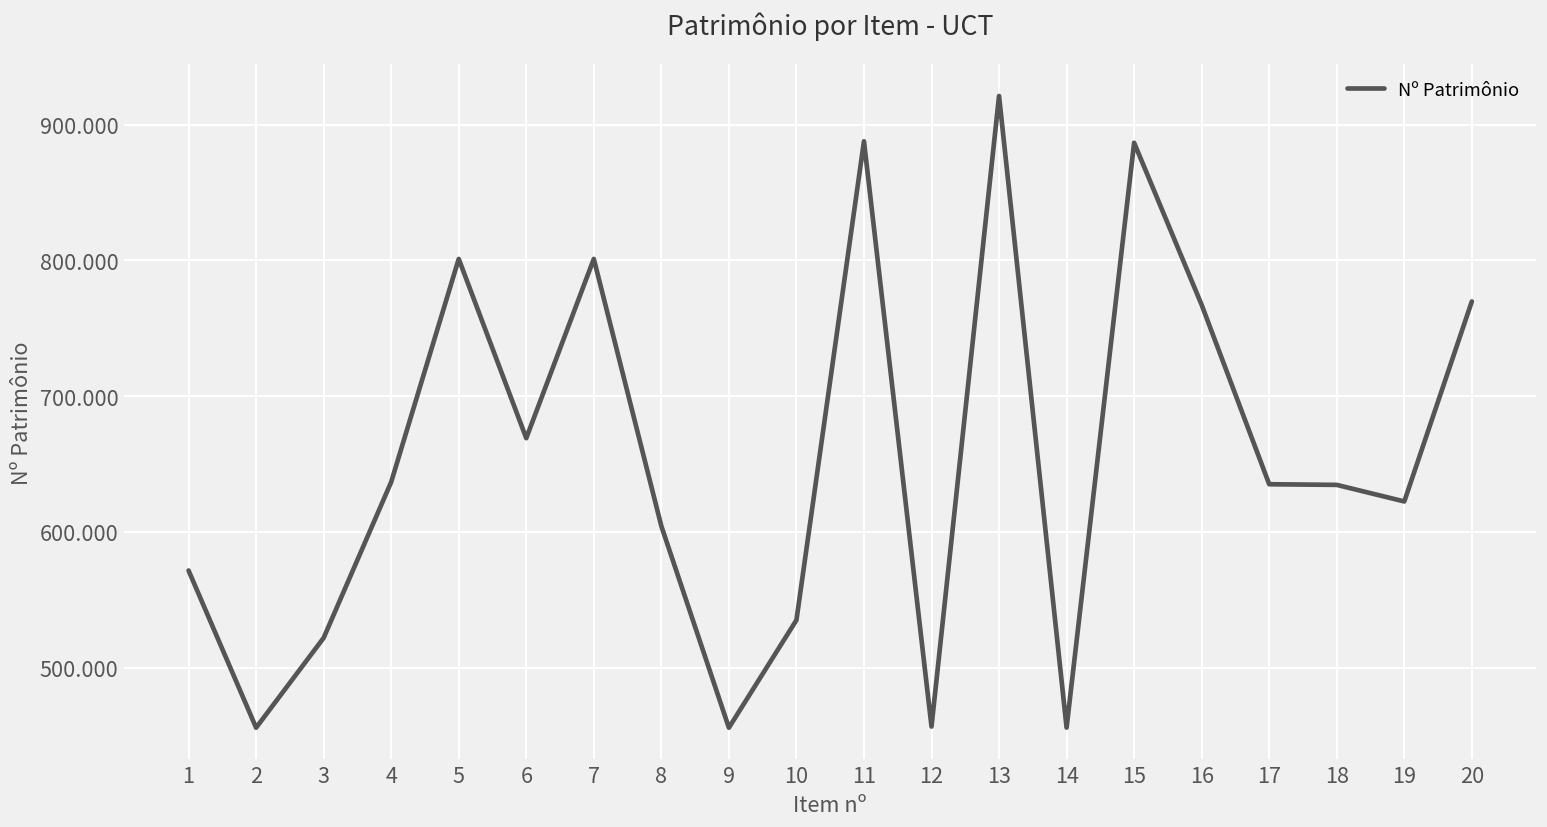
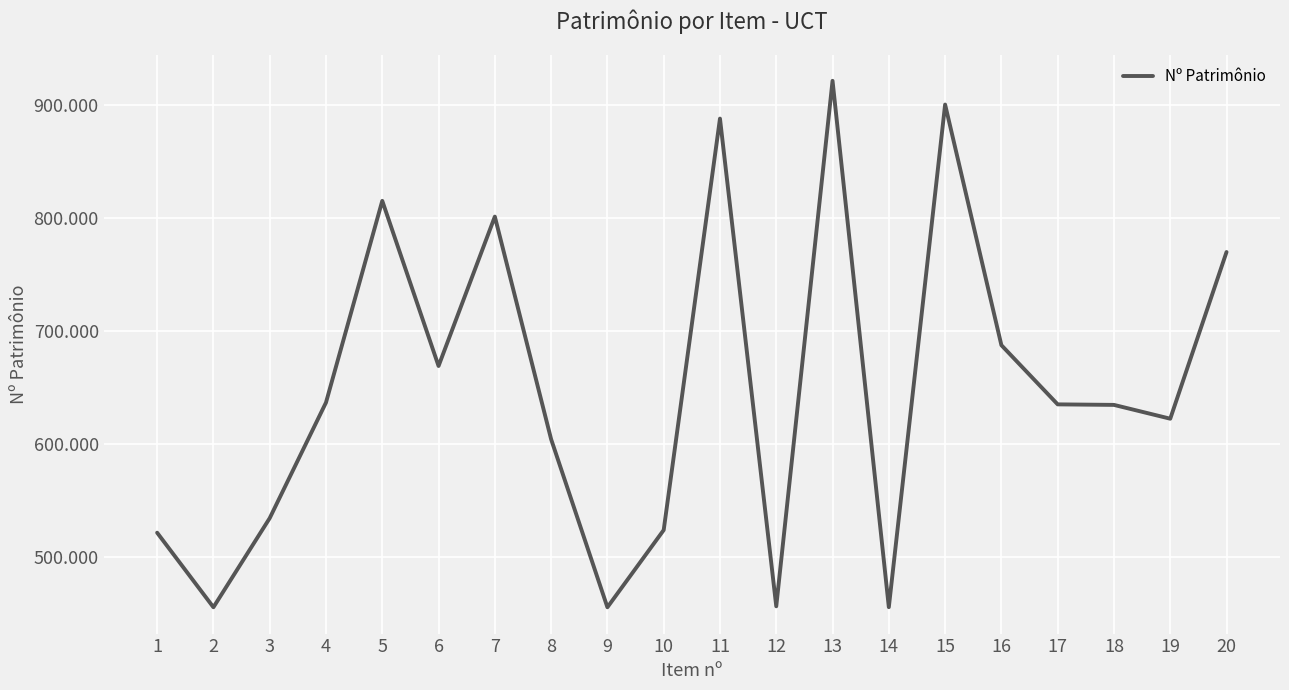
1: 572 -> 522
3: 522 -> 535
5: 801 -> 815
10: 535 -> 524
15: 887 -> 900
16: 767 -> 687
